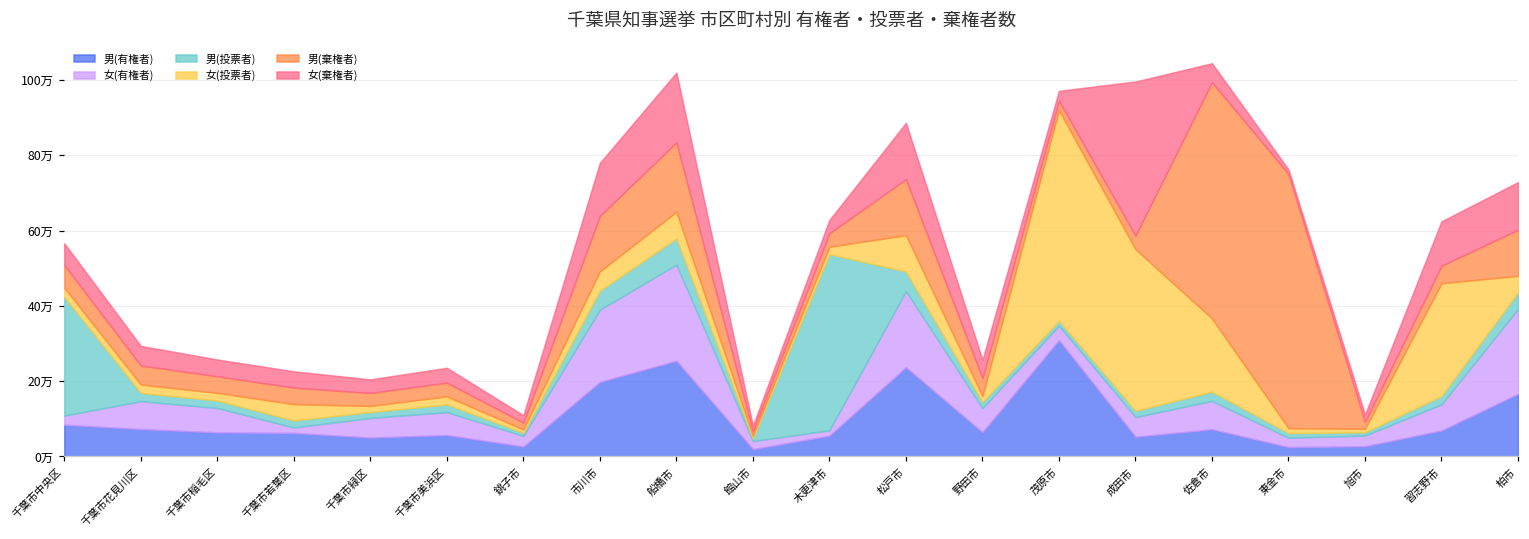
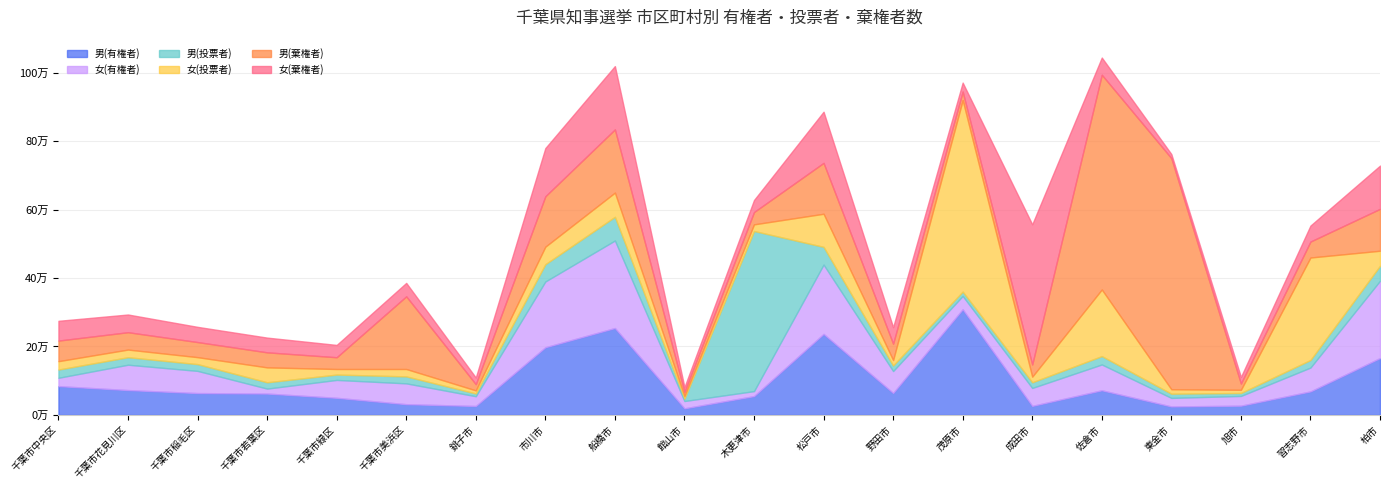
男(投票者), 千葉市中央区: 32万 -> 2万
男(有権者), 千葉市美浜区: 6万 -> 3万
男(棄権者), 千葉市美浜区: 4万 -> 21万
男(有権者), 成田市: 5万 -> 3万
女(投票者), 成田市: 43万 -> 2万
女(棄権者), 習志野市: 12万 -> 5万
